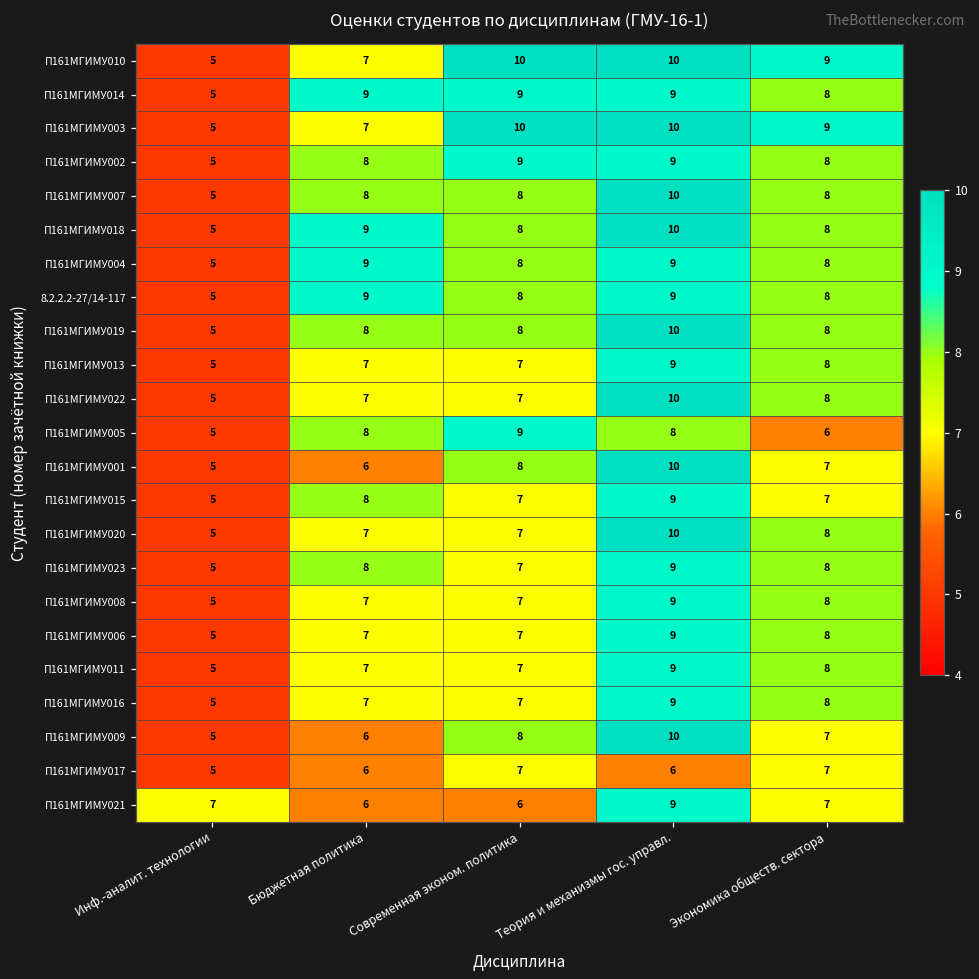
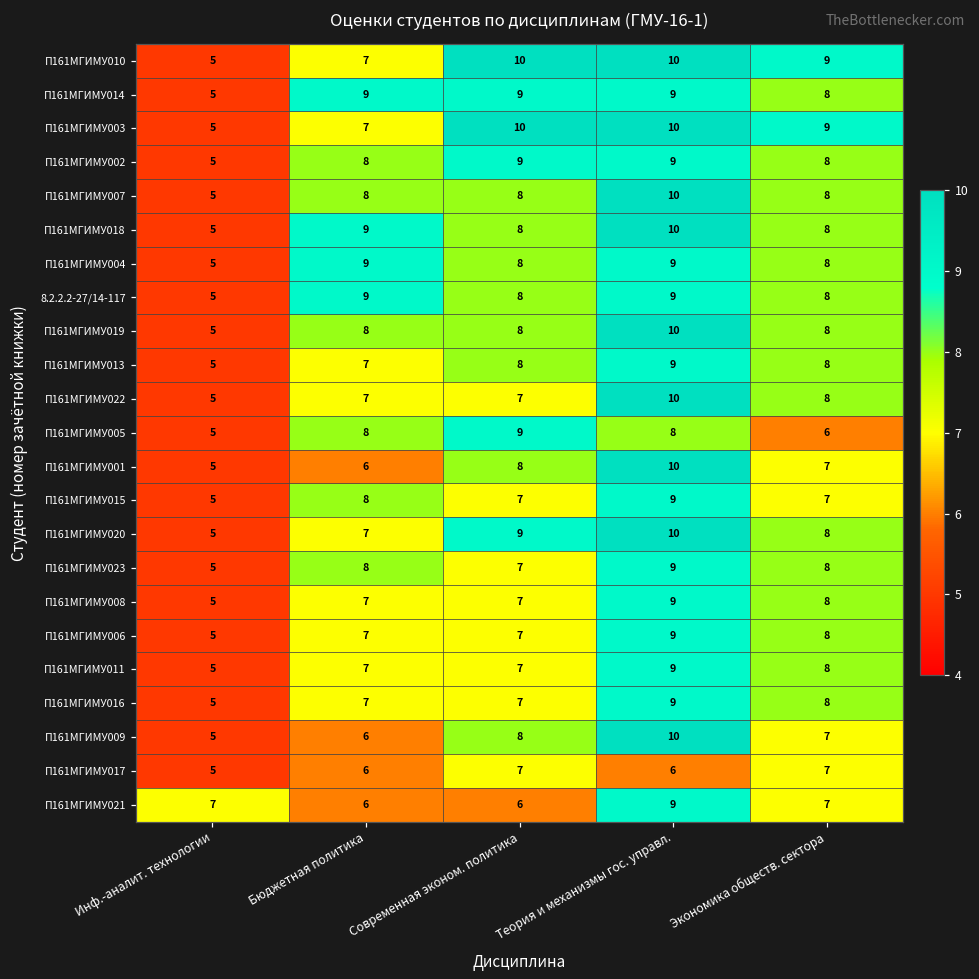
П161МГИМУ013, Современная эконом. политика: 7 -> 8
П161МГИМУ020, Современная эконом. политика: 7 -> 9
